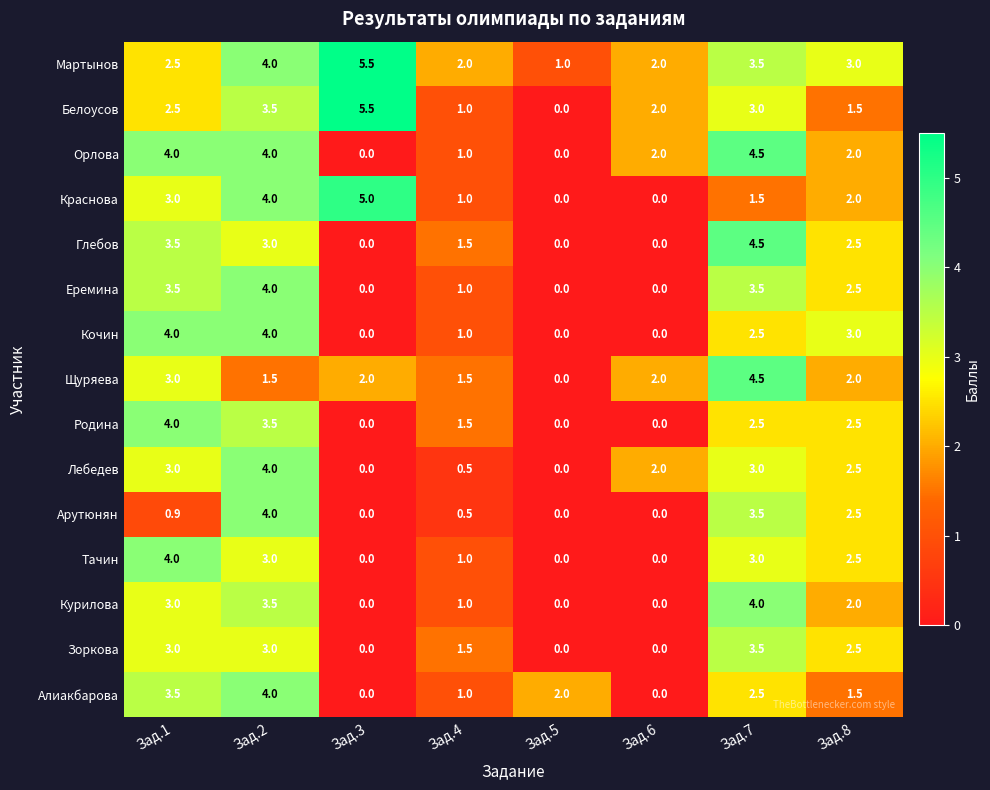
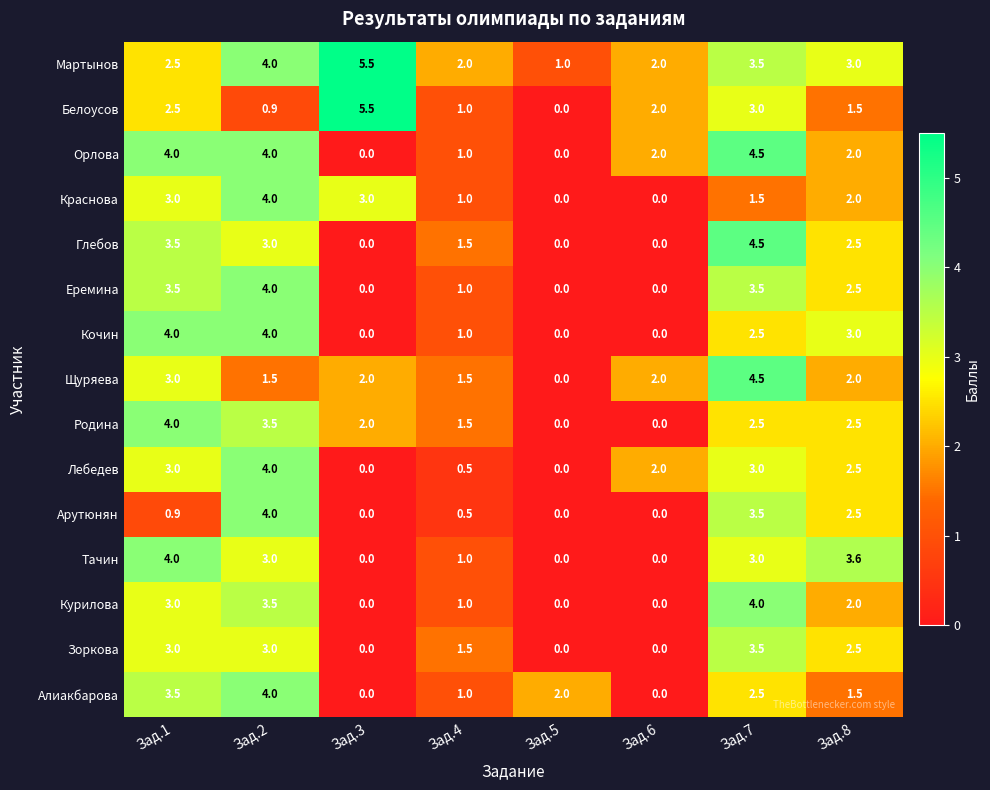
Белоусов, Зад.2: 3.5 -> 0.9
Краснова, Зад.3: 5.0 -> 3.0
Родина, Зад.3: 0.0 -> 2.0
Тачин, Зад.8: 2.5 -> 3.6
